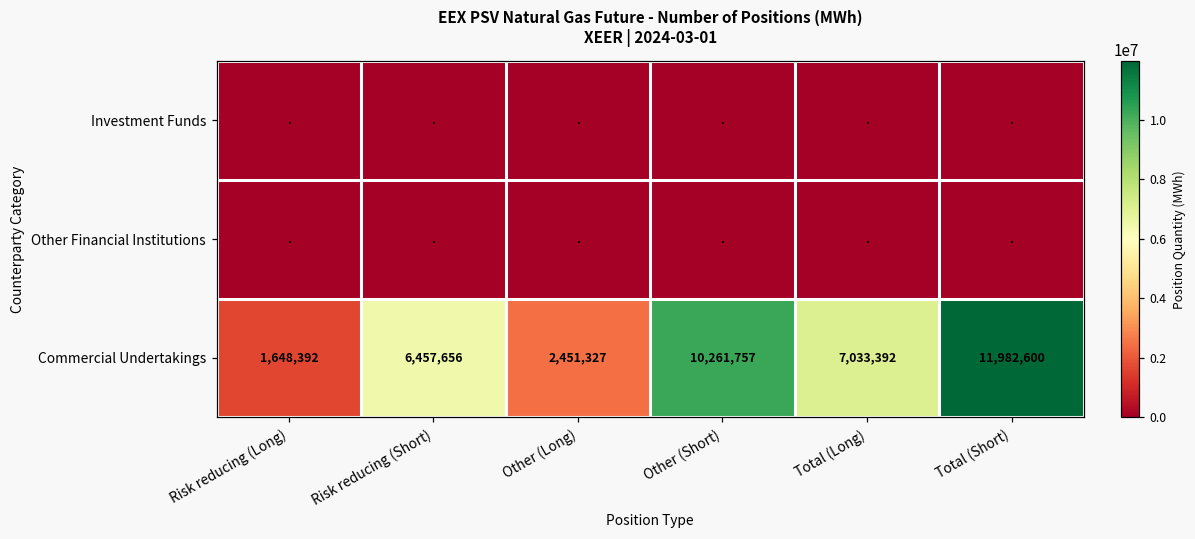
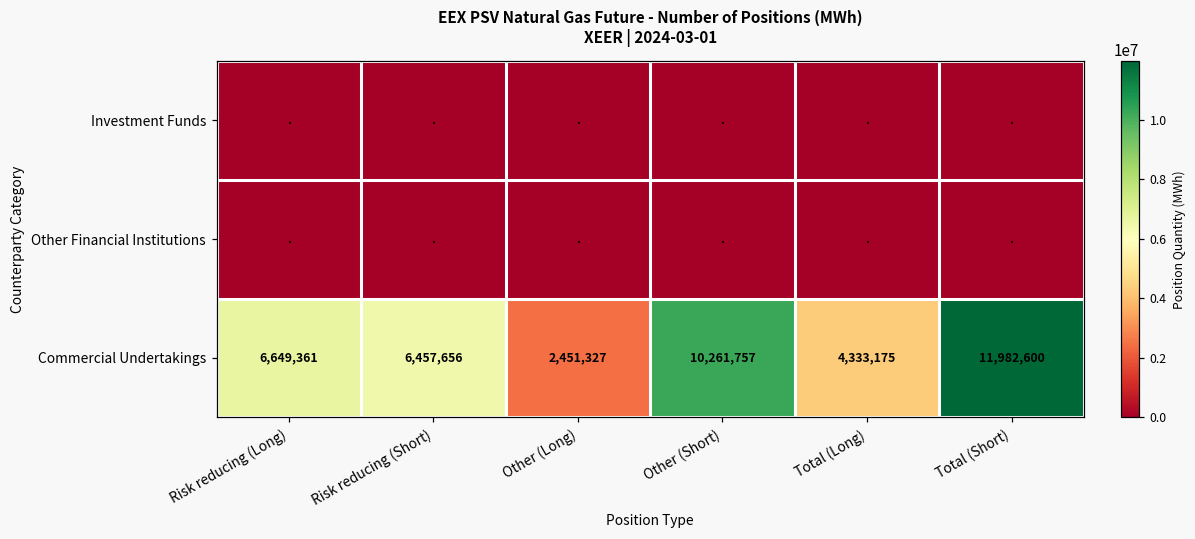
Commercial Undertakings, Risk reducing (Long): 1,648,392 -> 6,649,361
Commercial Undertakings, Total (Long): 7,033,392 -> 4,333,175
